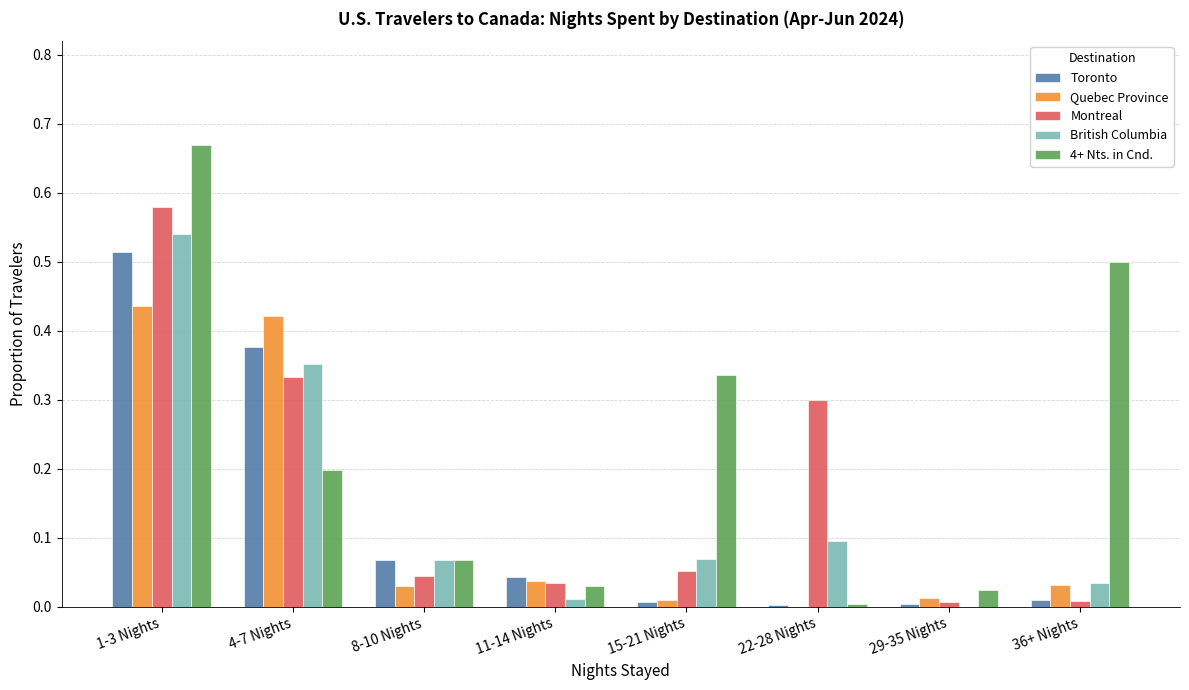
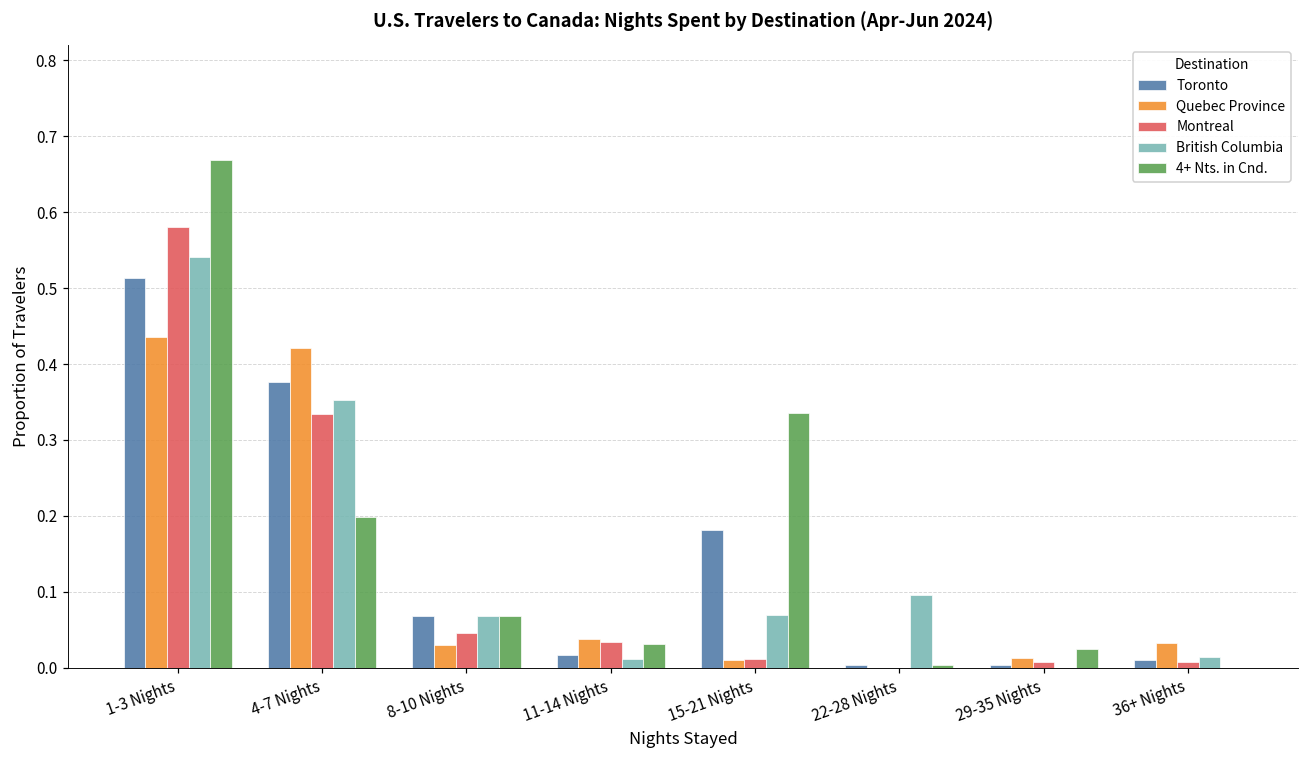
Toronto, 11-14 Nights: 0.04 -> 0.02
Toronto, 15-21 Nights: 0.01 -> 0.18
Montreal, 15-21 Nights: 0.05 -> 0.01
Montreal, 22-28 Nights: 0.3 -> 0.0
British Columbia, 36+ Nights: 0.04 -> 0.01
4+ Nts. in Cnd., 36+ Nights: 0.5 -> 0.0
